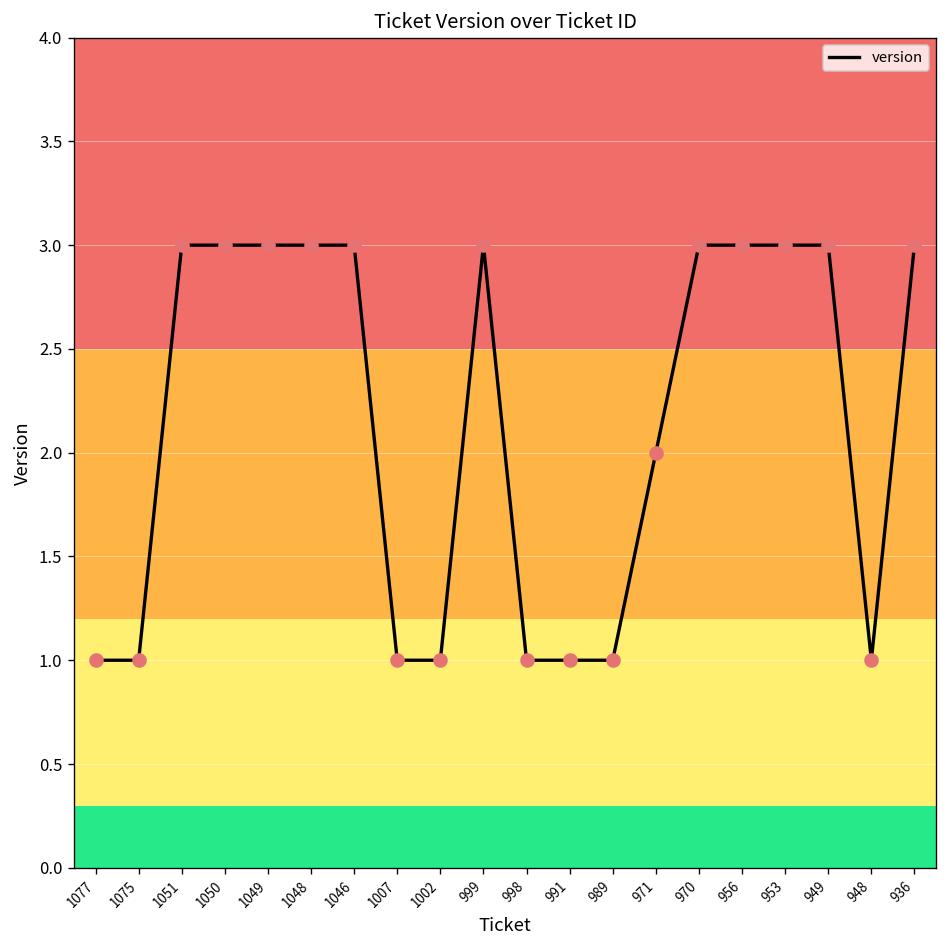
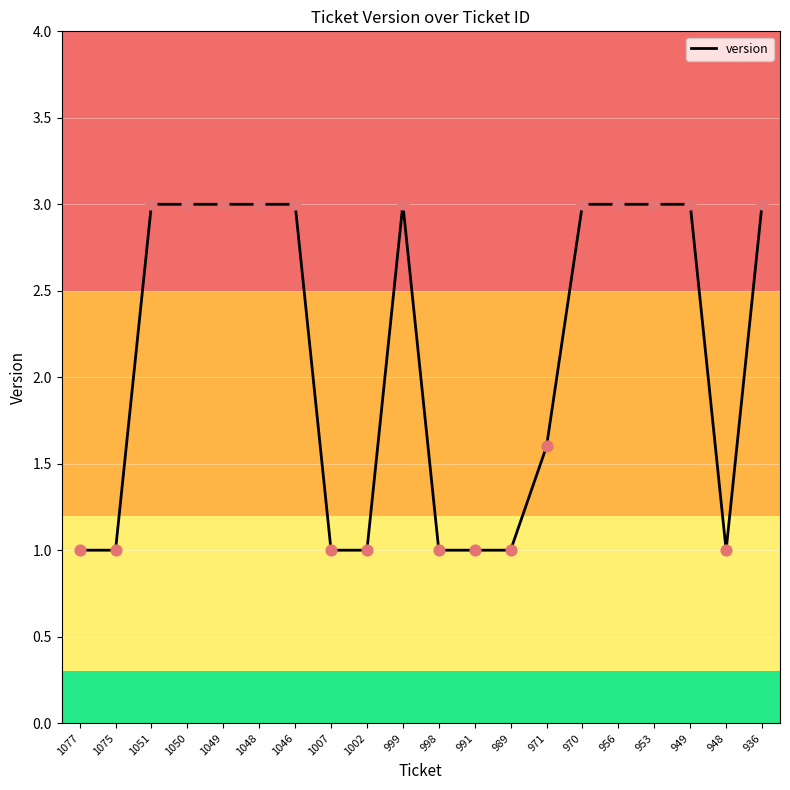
971: 2.0 -> 1.6
